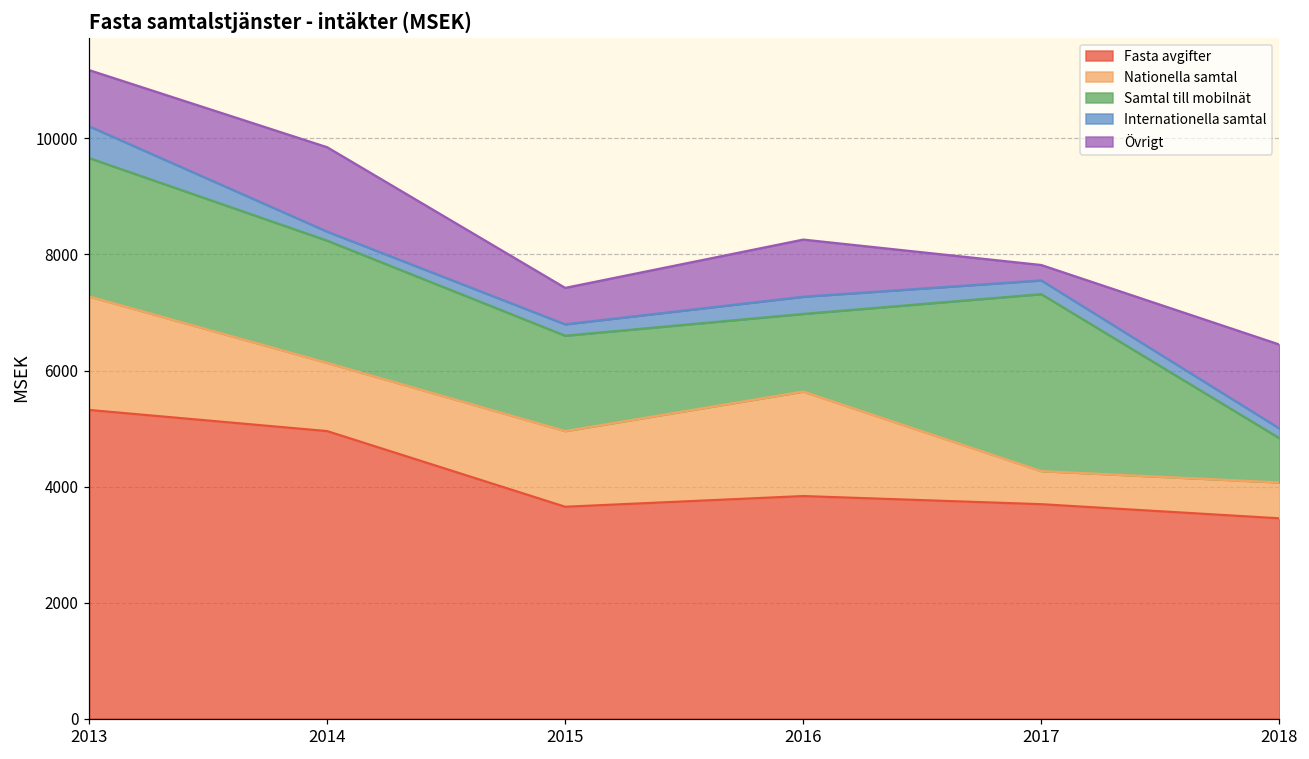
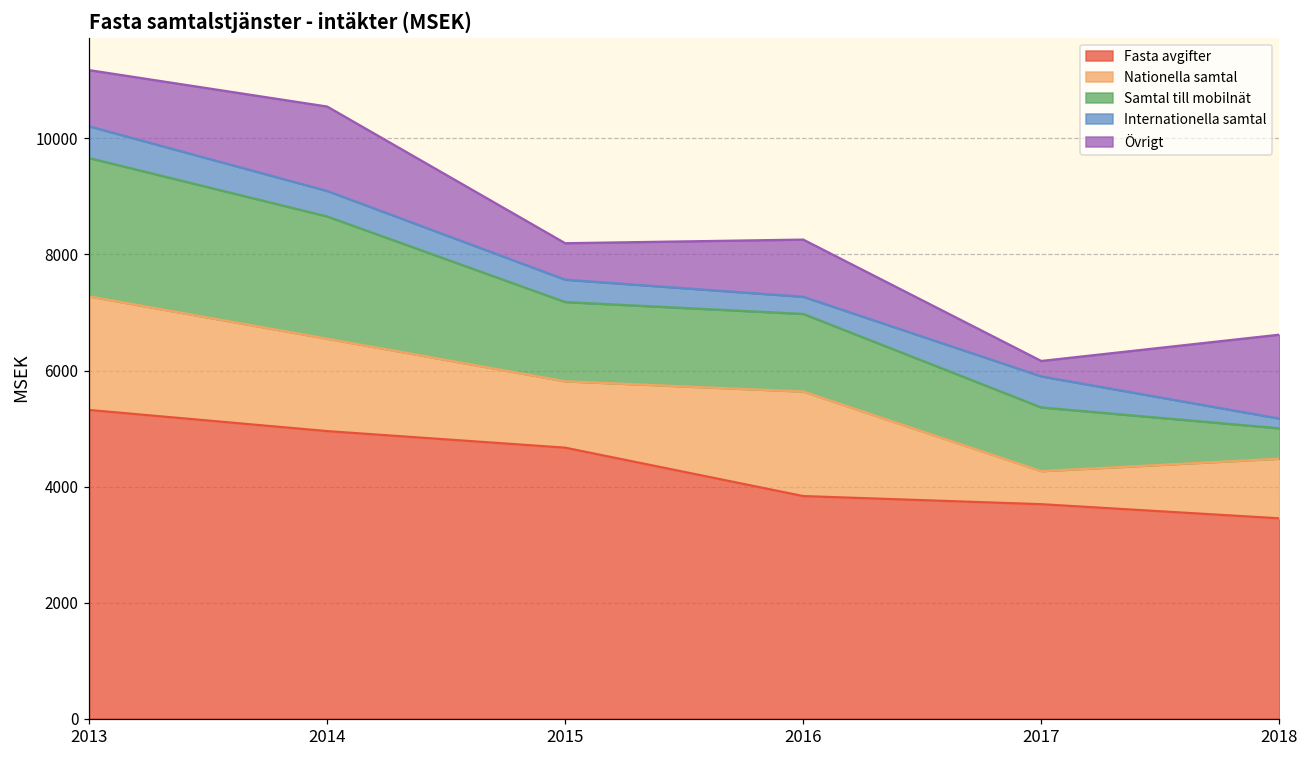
Nationella samtal, 2014: 1200 -> 1600
Internationella samtal, 2014: 200 -> 400
Fasta avgifter, 2015: 3700 -> 4700
Nationella samtal, 2015: 1300 -> 1100
Samtal till mobilnät, 2015: 1600 -> 1400
Internationella samtal, 2015: 200 -> 400
Samtal till mobilnät, 2017: 3100 -> 1100
Internationella samtal, 2017: 200 -> 500
Nationella samtal, 2018: 600 -> 1000
Samtal till mobilnät, 2018: 800 -> 500
